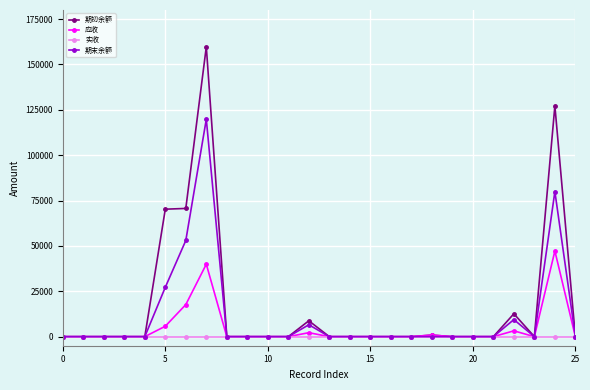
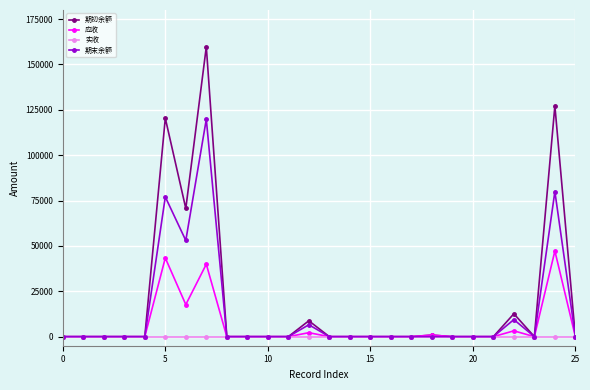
期初余额, 5: 70000 -> 120000
应收, 5: 6000 -> 43000
期末余额, 5: 27000 -> 77000
